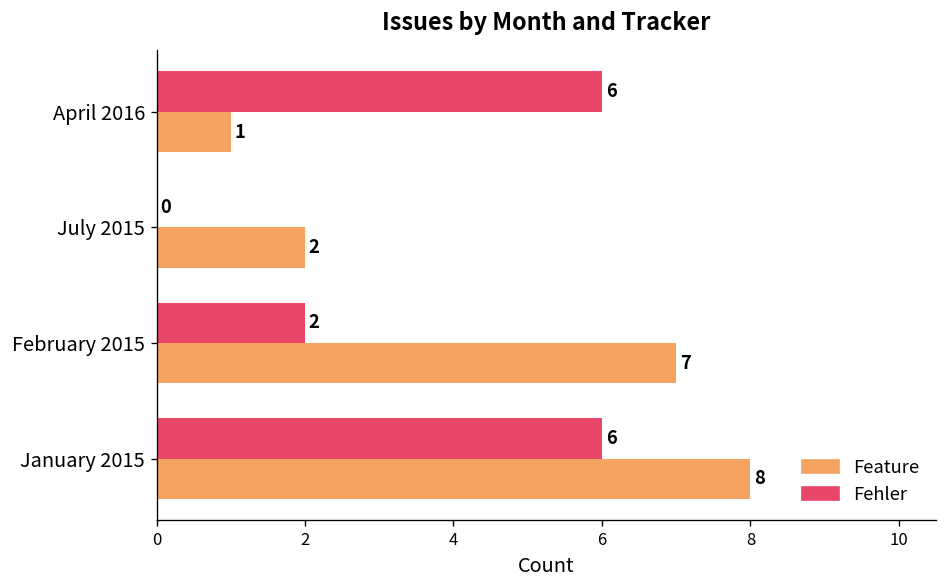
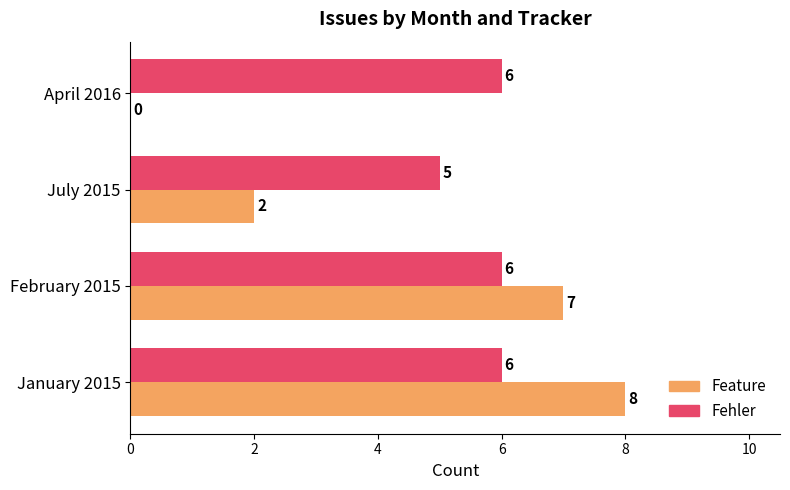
Feature, April 2016: 1 -> 0
Fehler, July 2015: 0 -> 5
Fehler, February 2015: 2 -> 6
